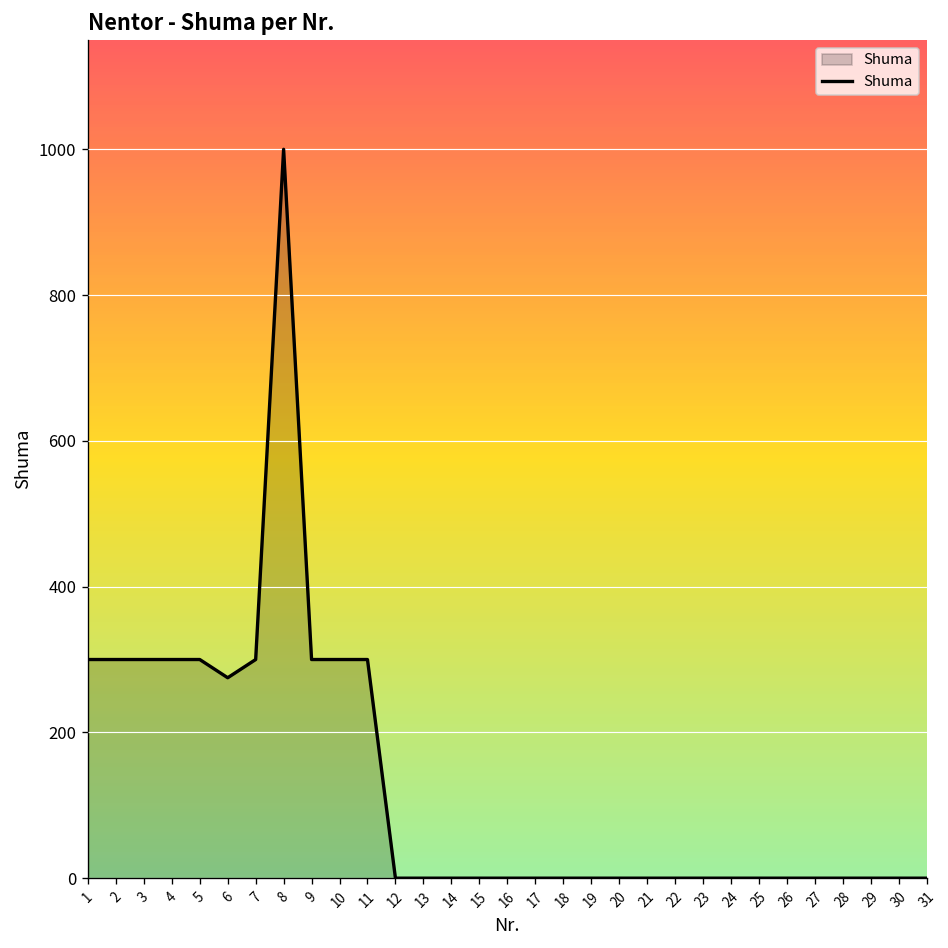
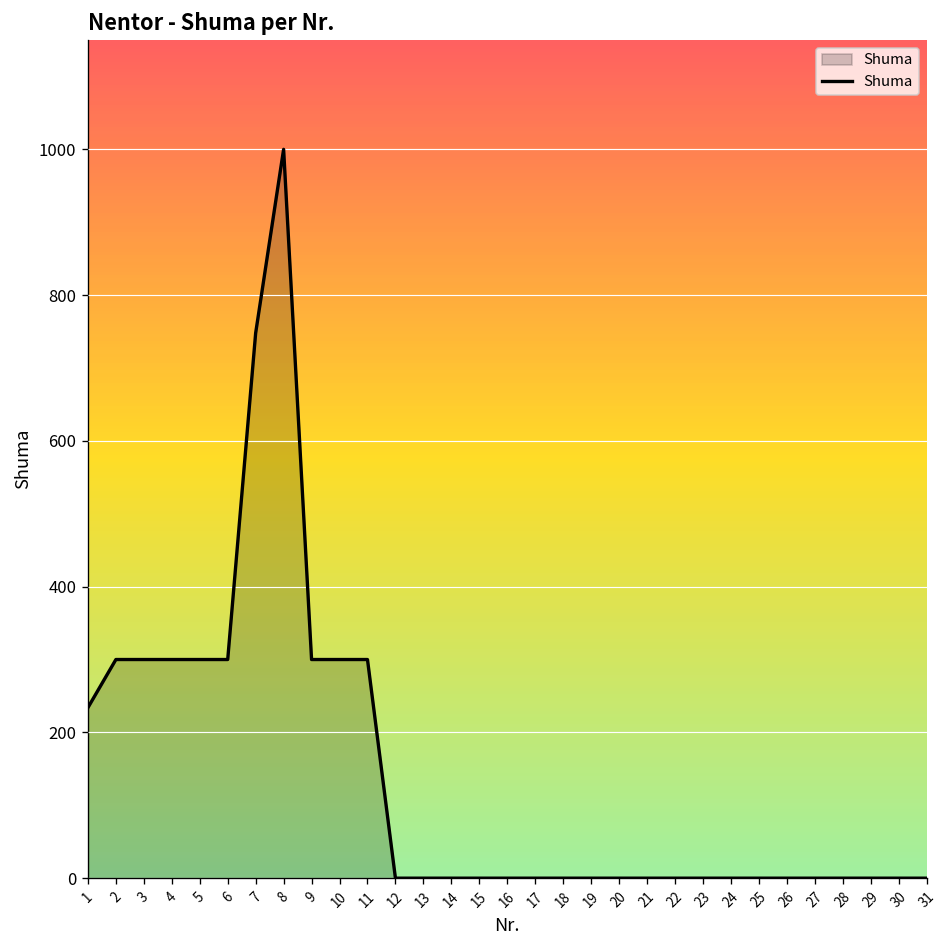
1: 300 -> 230
6: 280 -> 300
7: 300 -> 750
